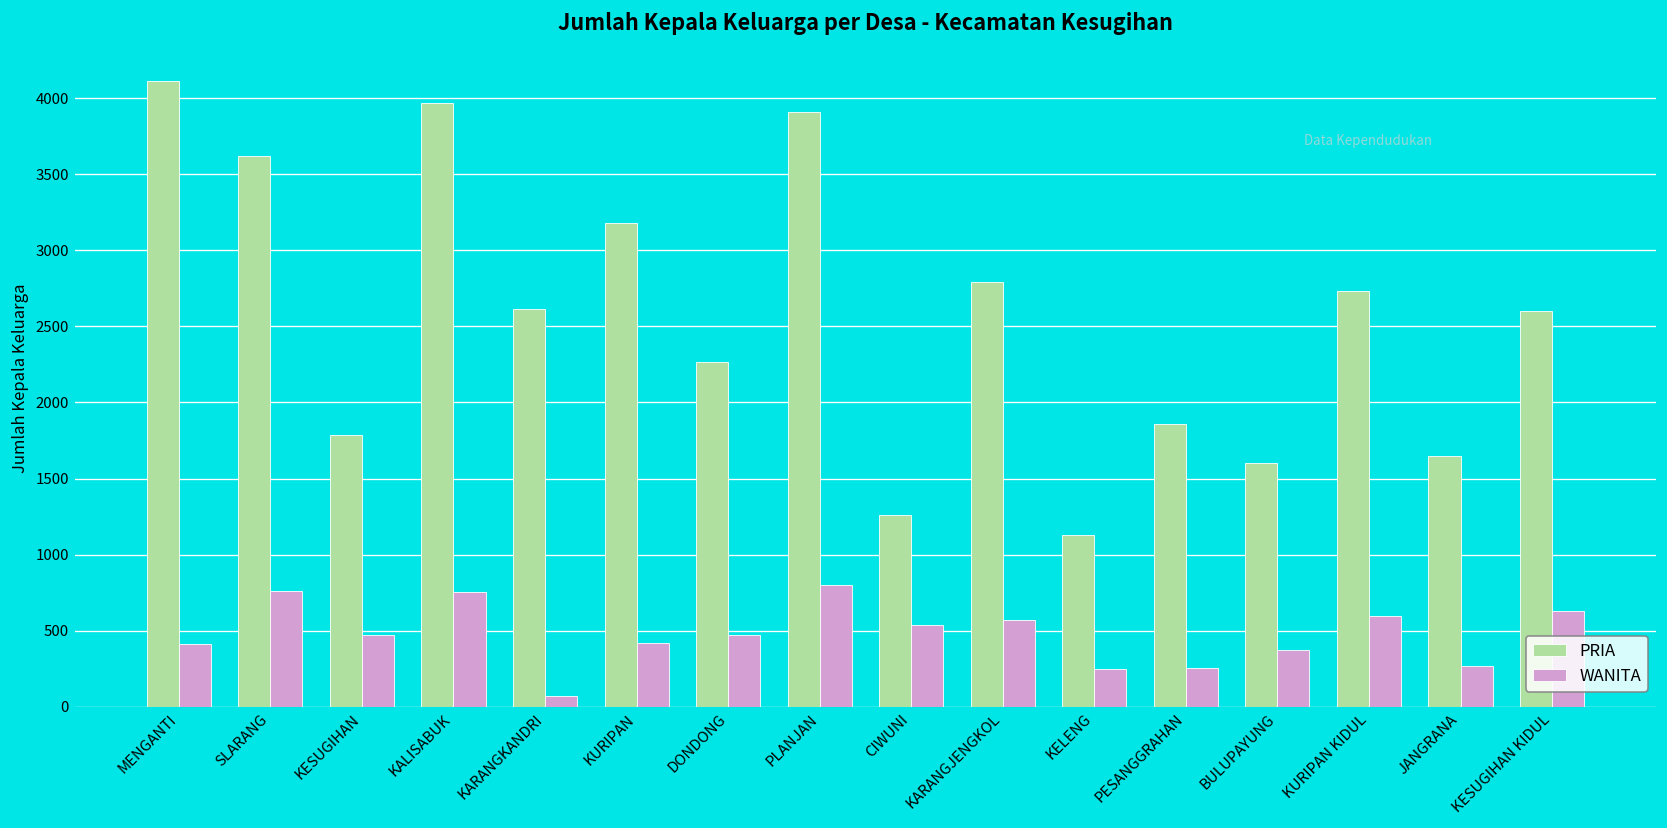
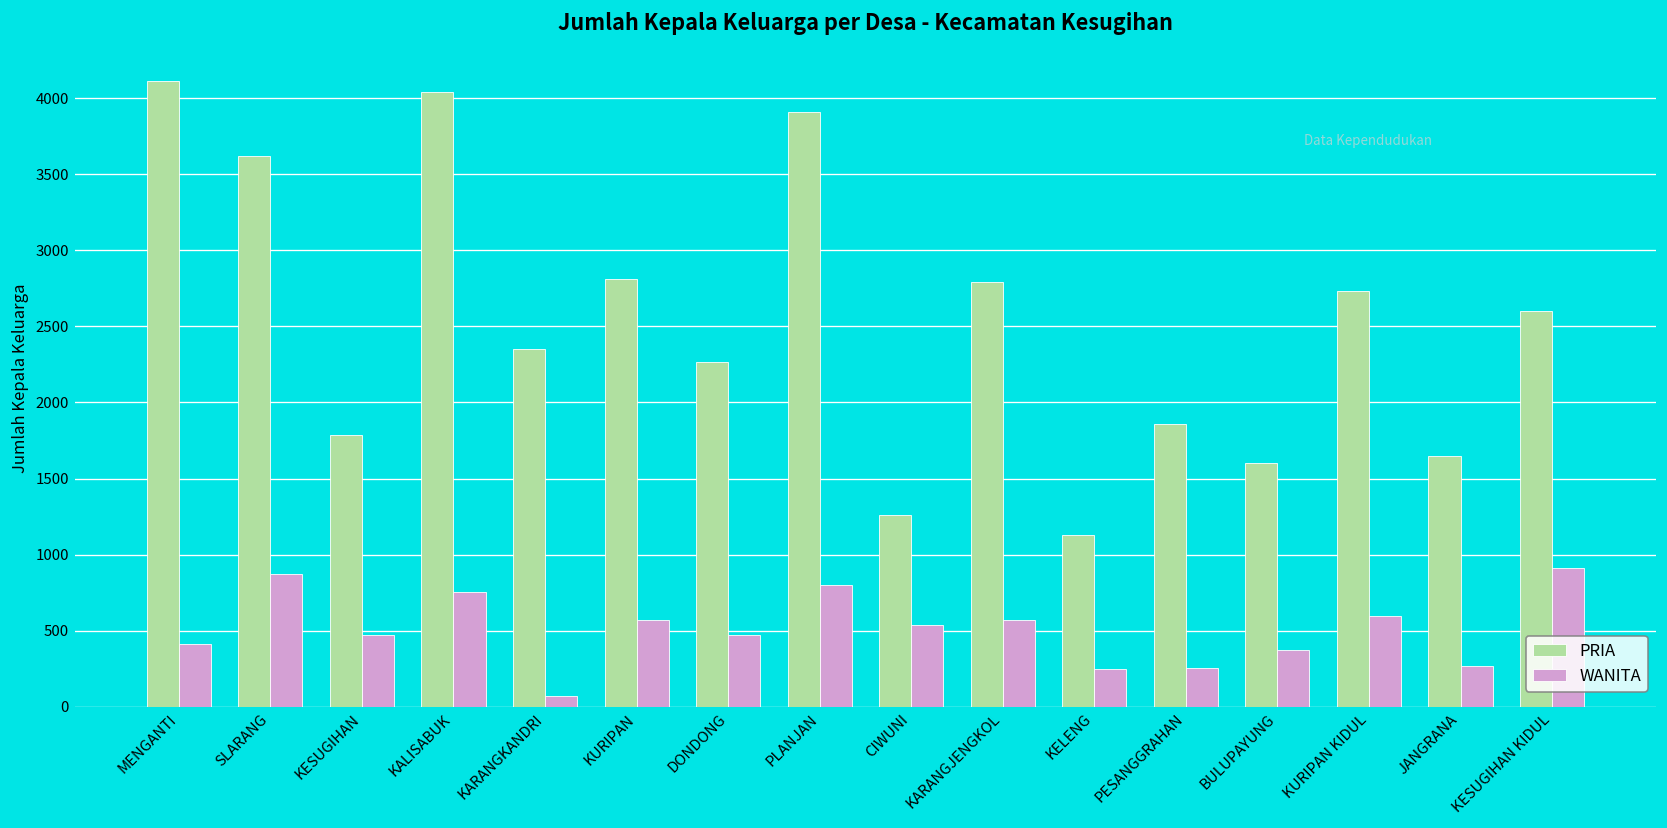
WANITA, SLARANG: 760 -> 870
PRIA, KALISABUK: 3970 -> 4040
PRIA, KARANGKANDRI: 2620 -> 2350
PRIA, KURIPAN: 3180 -> 2810
WANITA, KURIPAN: 420 -> 570
WANITA, KESUGIHAN KIDUL: 630 -> 910
